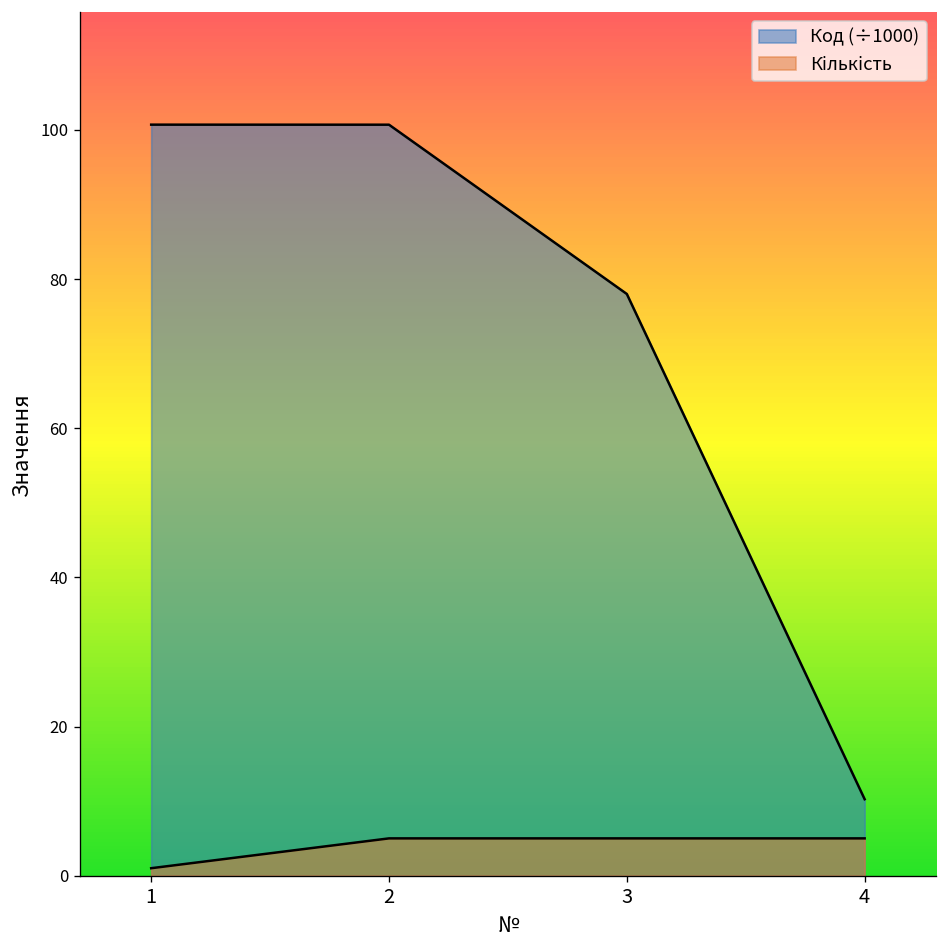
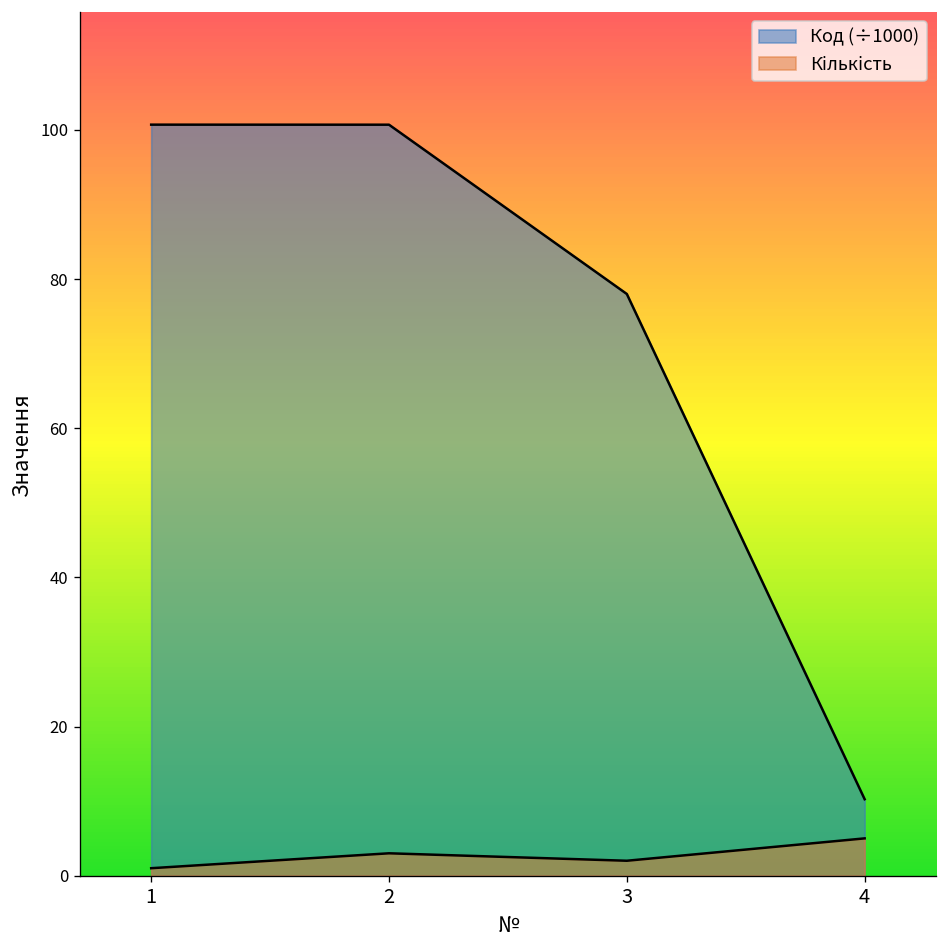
Кількість, 2: 5 -> 3
Кількість, 3: 5 -> 2
